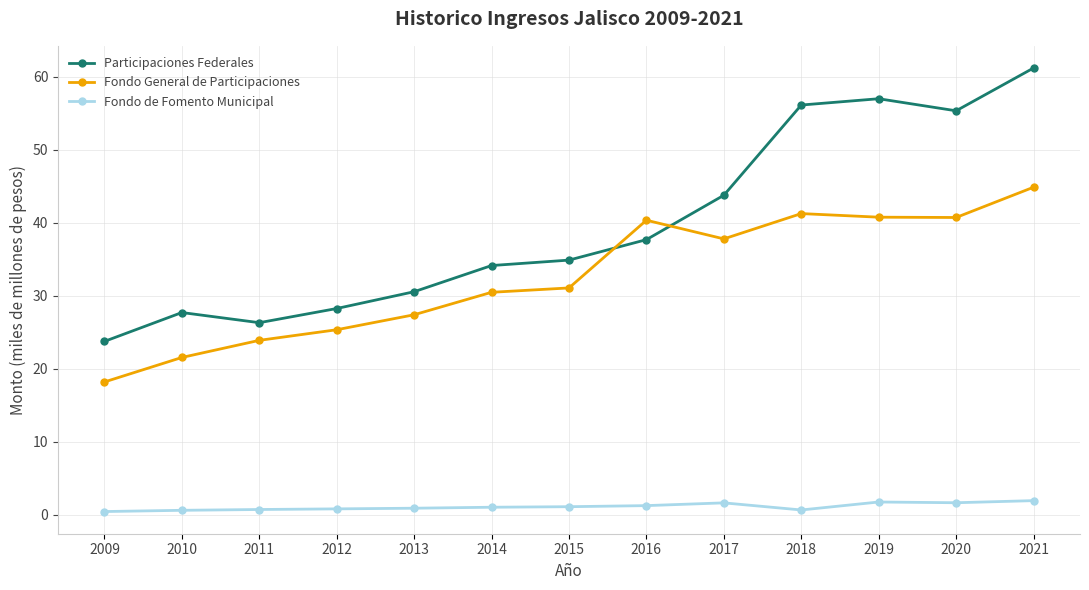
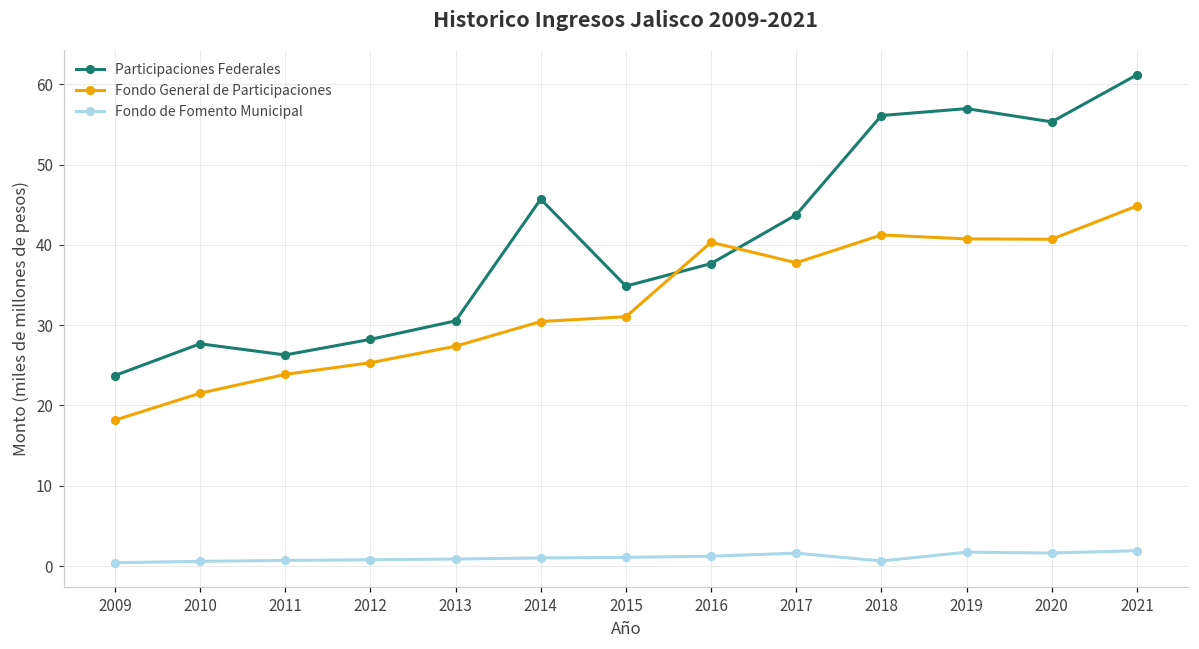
Participaciones Federales, 2014: 34 -> 46
